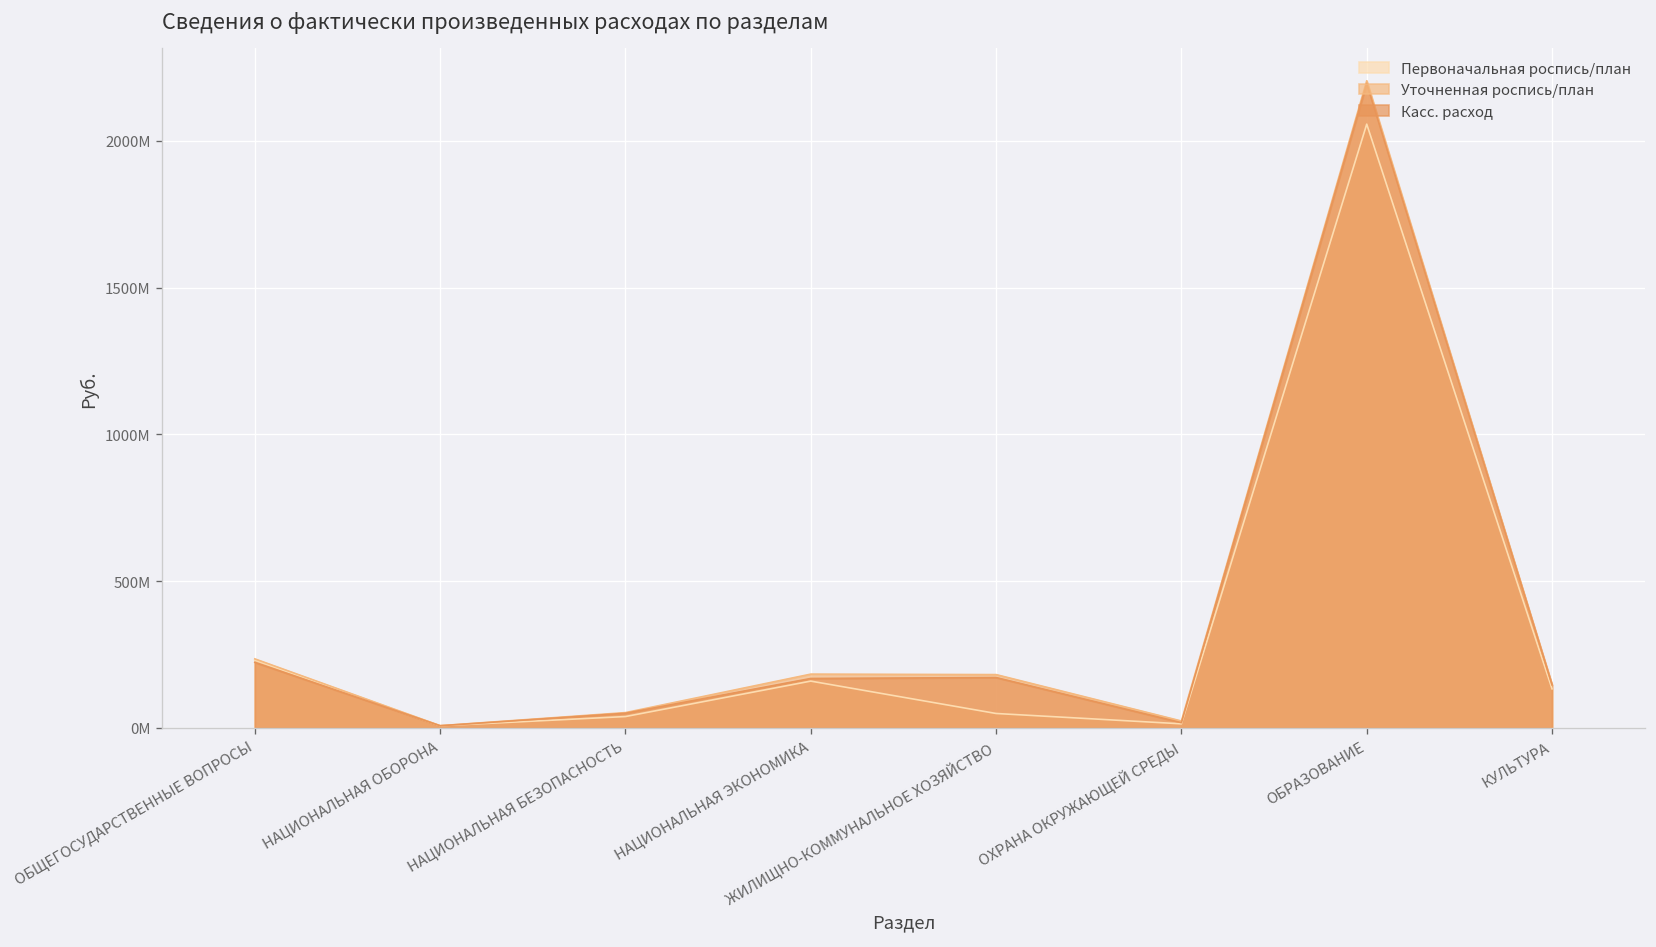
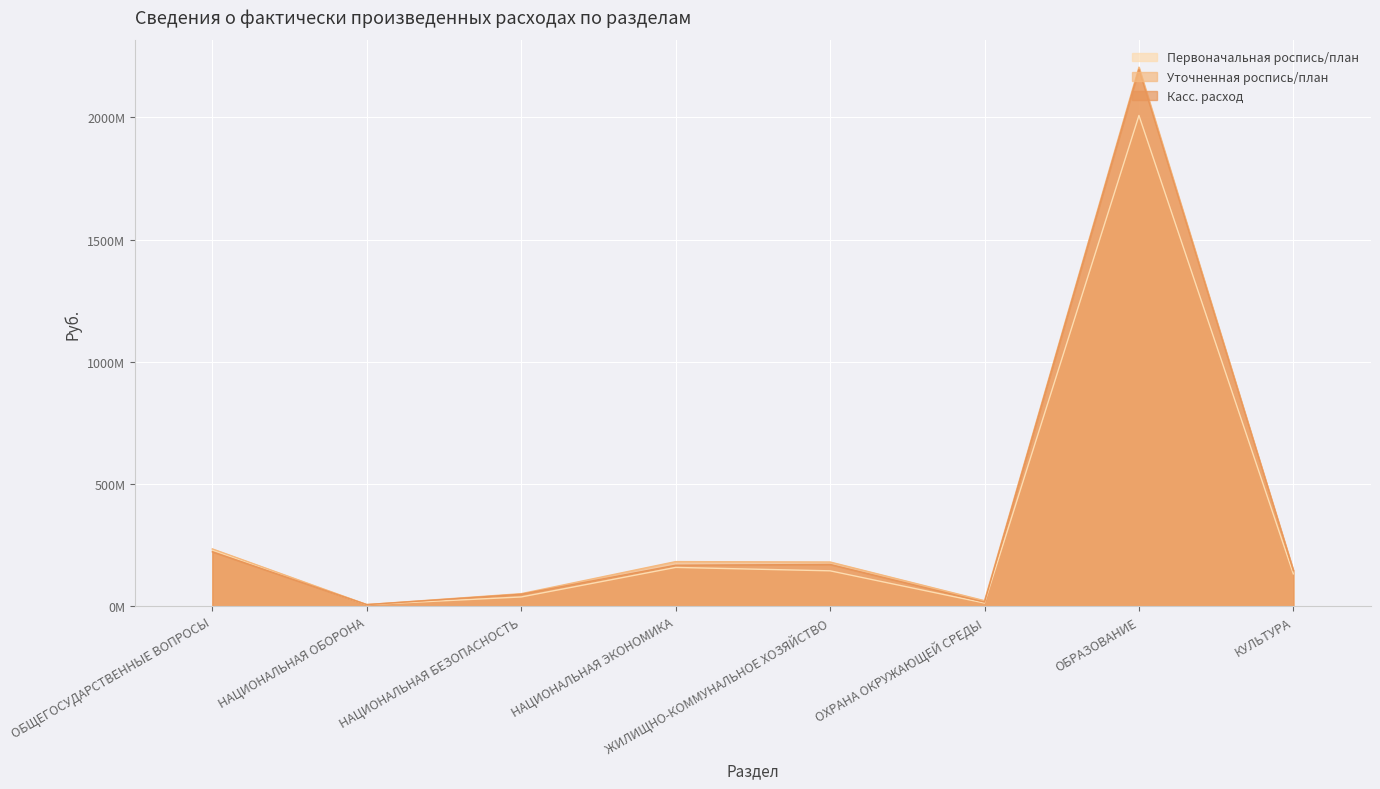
Первоначальная роспись/план, ЖИЛИЩНО-КОММУНАЛЬНОЕ ХОЗЯЙСТВО: 50000000 -> 150000000
Первоначальная роспись/план, ОБРАЗОВАНИЕ: 2060000000 -> 2010000000
